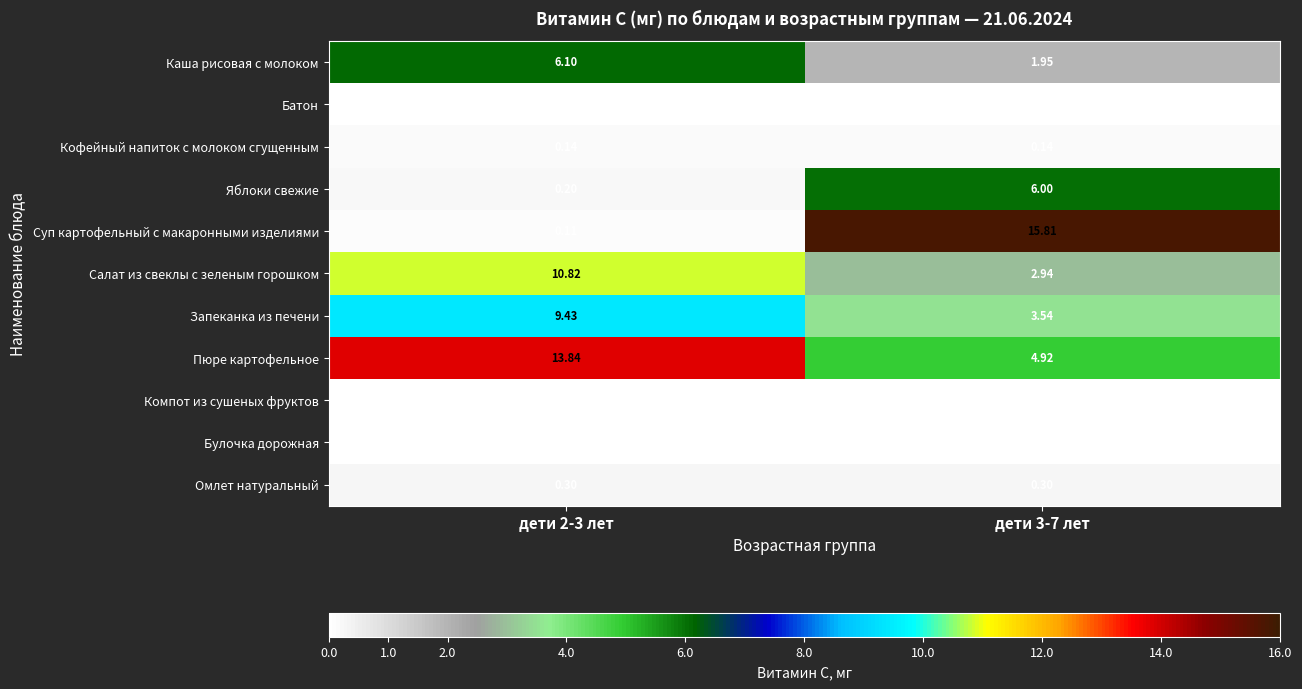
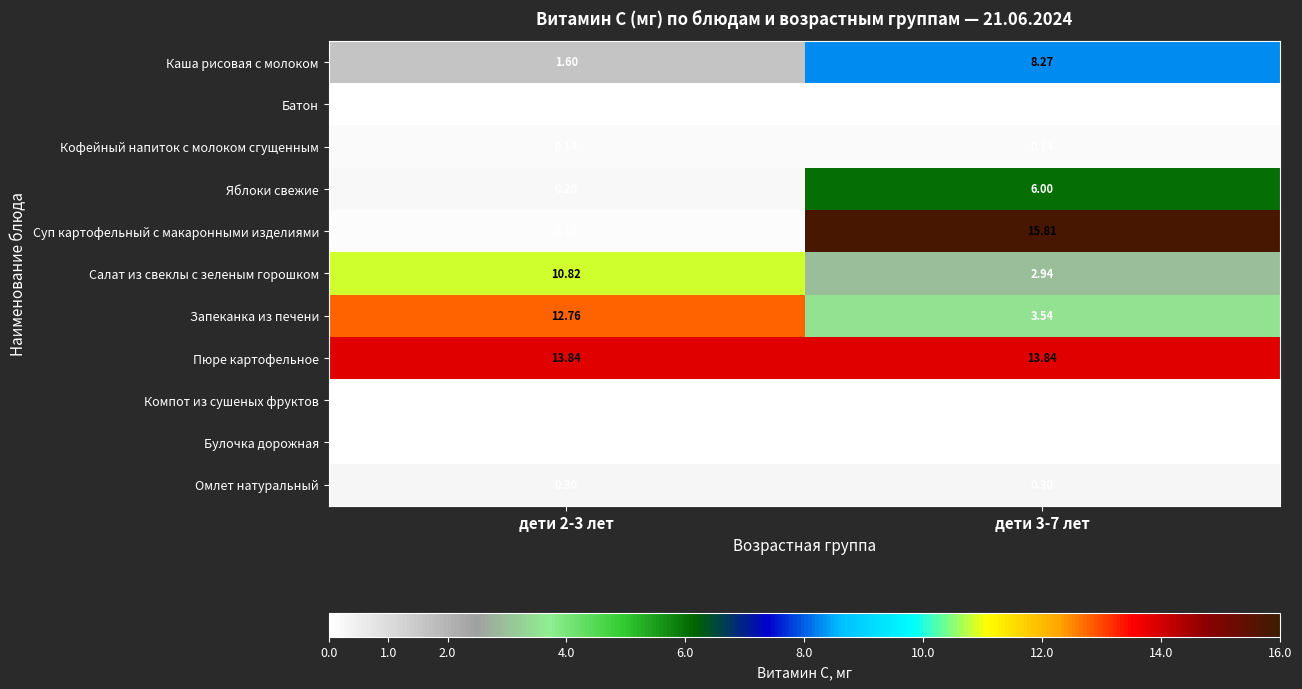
Каша рисовая с молоком, дети 2-3 лет: 6.10 -> 1.60
Каша рисовая с молоком, дети 3-7 лет: 1.95 -> 8.27
Запеканка из печени, дети 2-3 лет: 9.43 -> 12.76
Пюре картофельное, дети 3-7 лет: 4.92 -> 13.84
